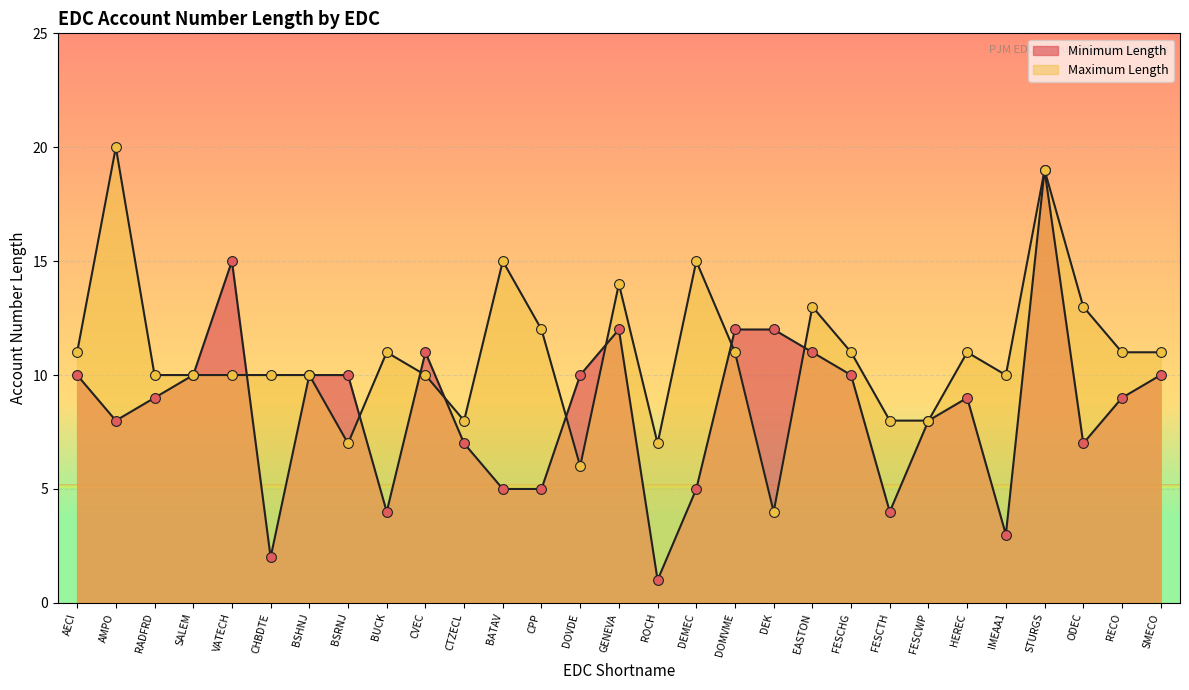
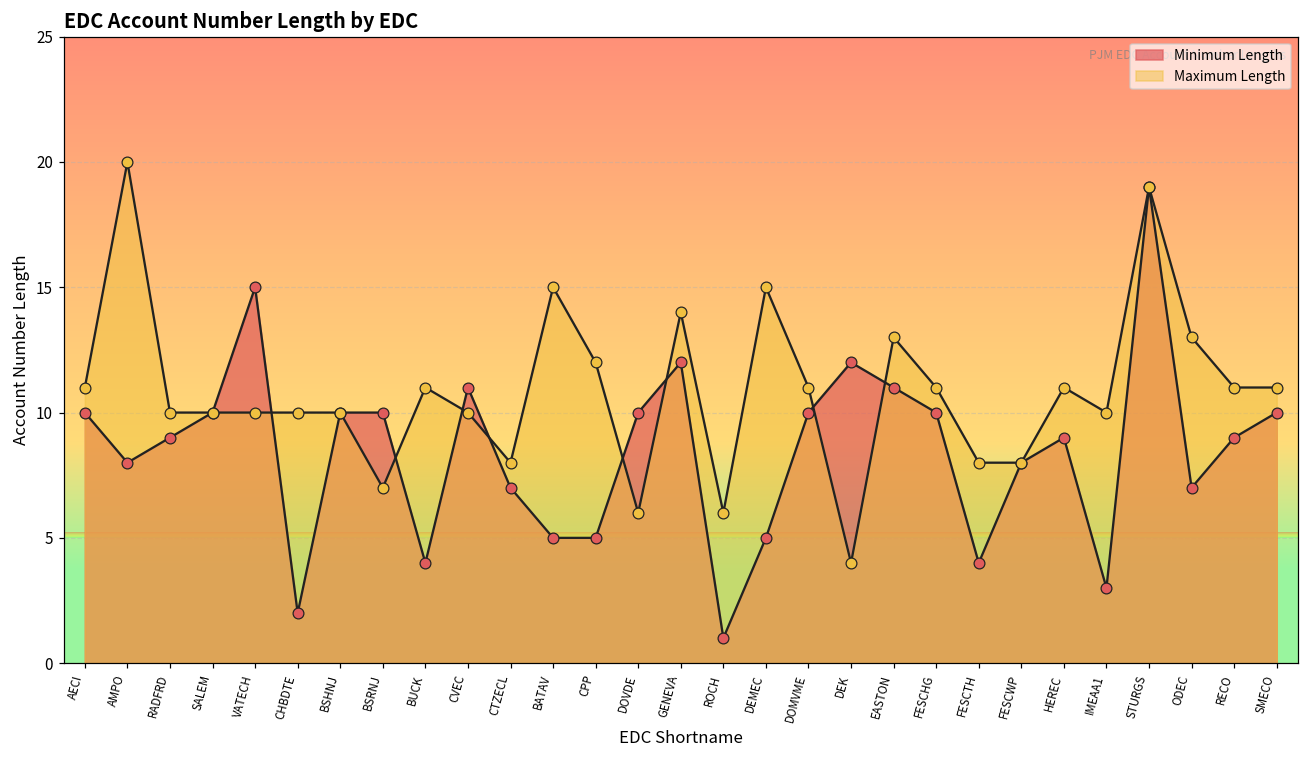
Maximum Length, ROCH: 7 -> 6
Minimum Length, DOMVME: 12 -> 10
